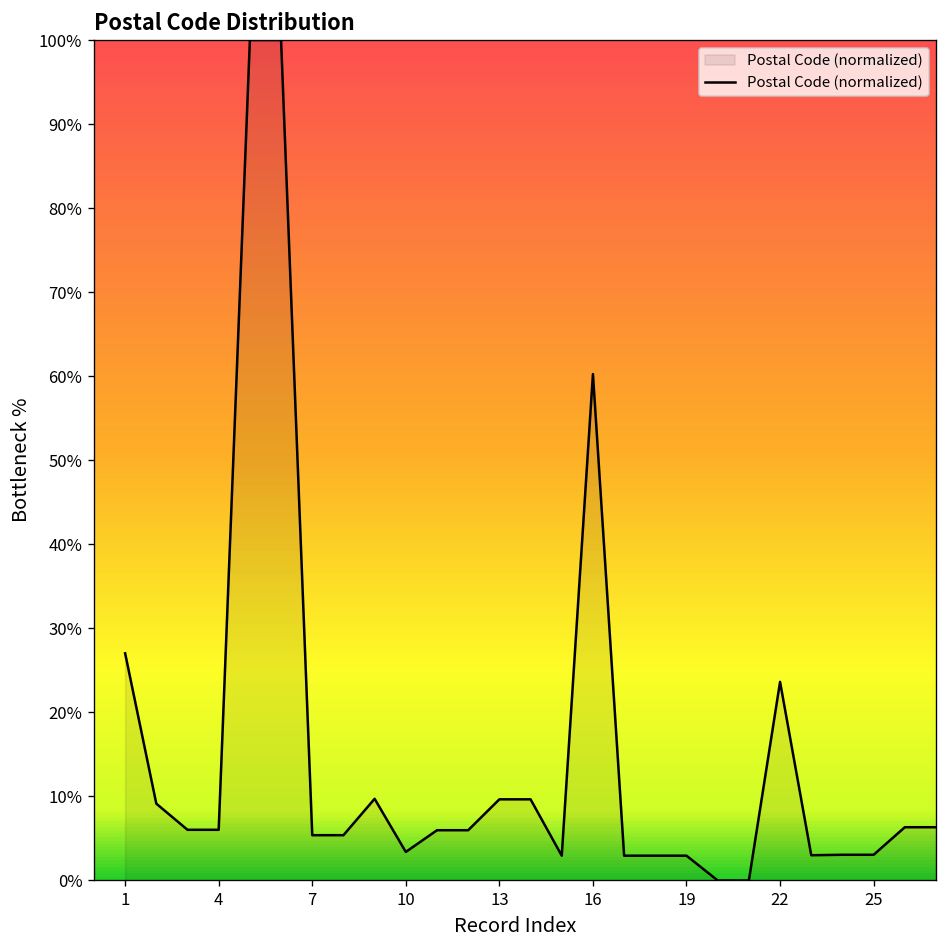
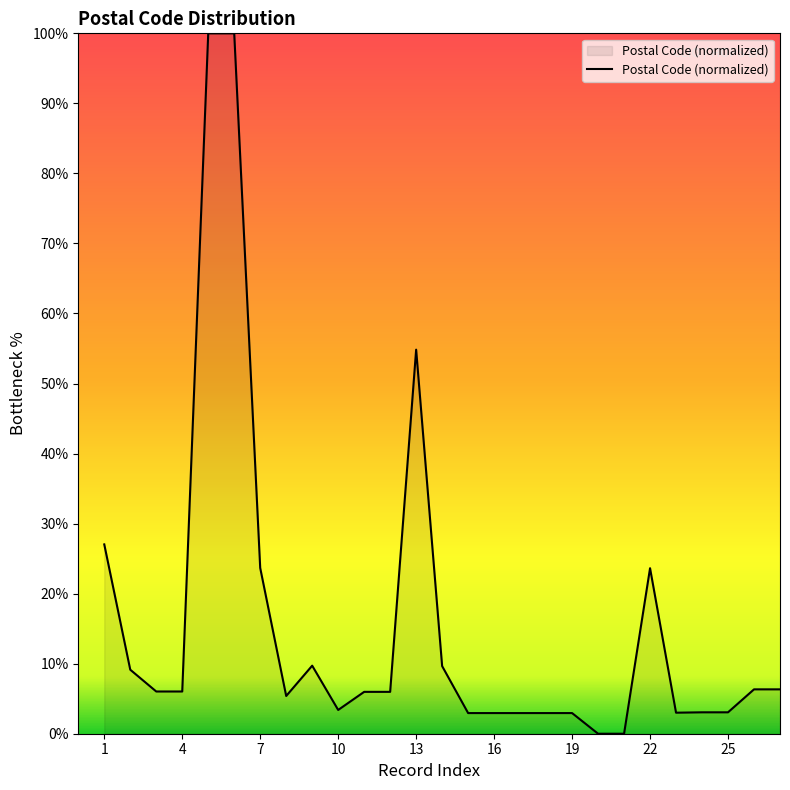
7: 5% -> 24%
13: 10% -> 55%
16: 60% -> 3%
